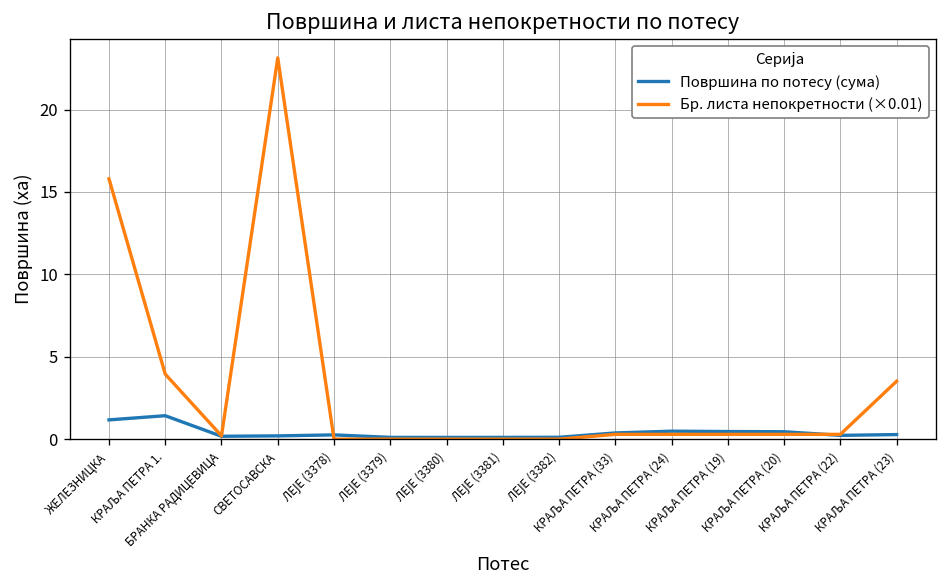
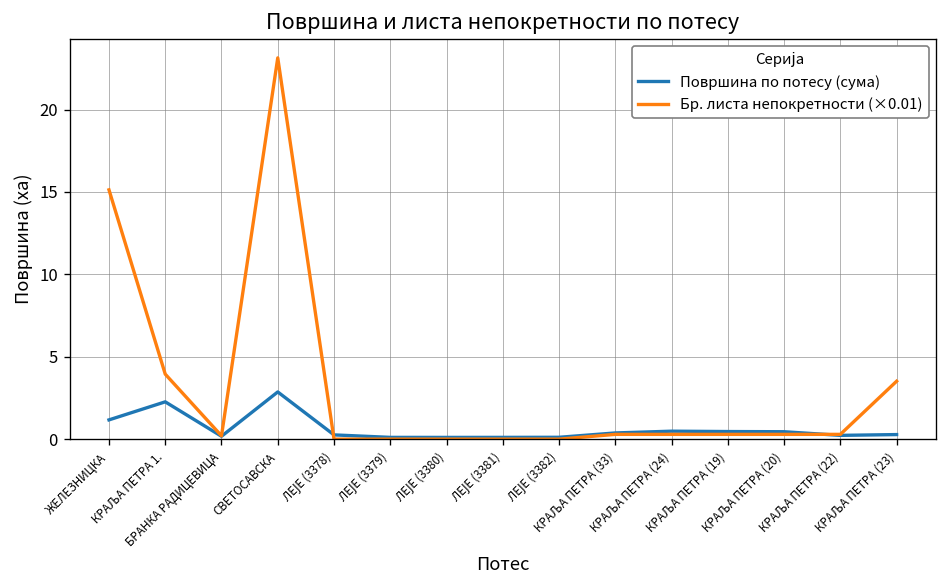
Бр. листа непокретности (×0.01), ЖЕЛЕЗНИЦКА: 15.8 -> 15.1
Површина по потесу (сума), КРАЉА ПЕТРА 1.: 1.4 -> 2.3
Површина по потесу (сума), СВЕТОСАВСКА: 0.2 -> 2.9
